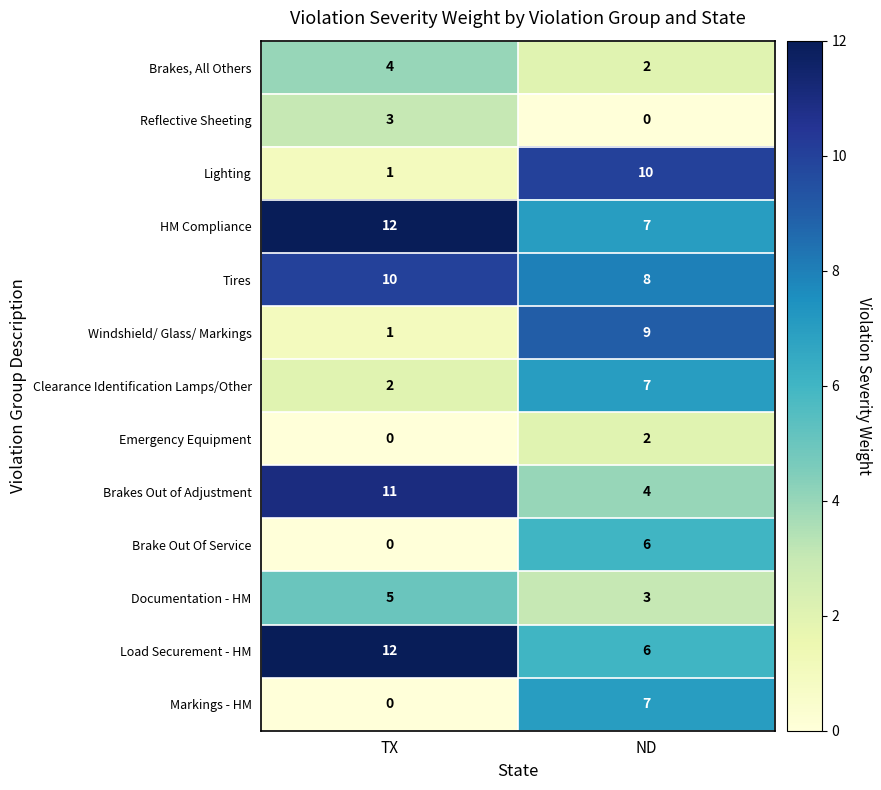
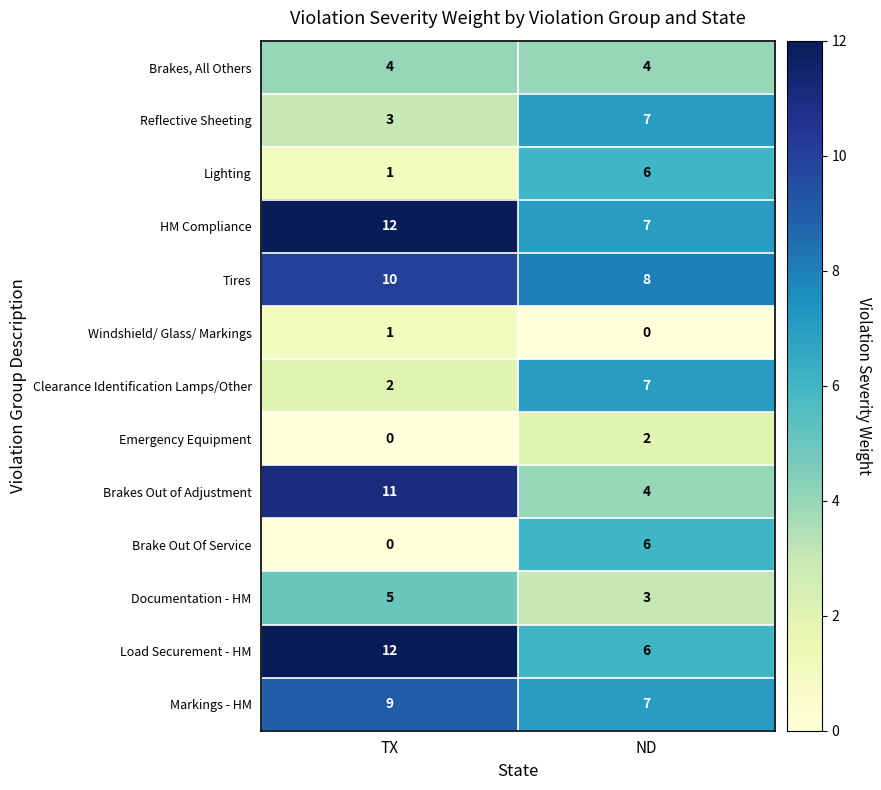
Brakes, All Others, ND: 2 -> 4
Reflective Sheeting, ND: 0 -> 7
Lighting, ND: 10 -> 6
Windshield/ Glass/ Markings, ND: 9 -> 0
Markings - HM, TX: 0 -> 9
